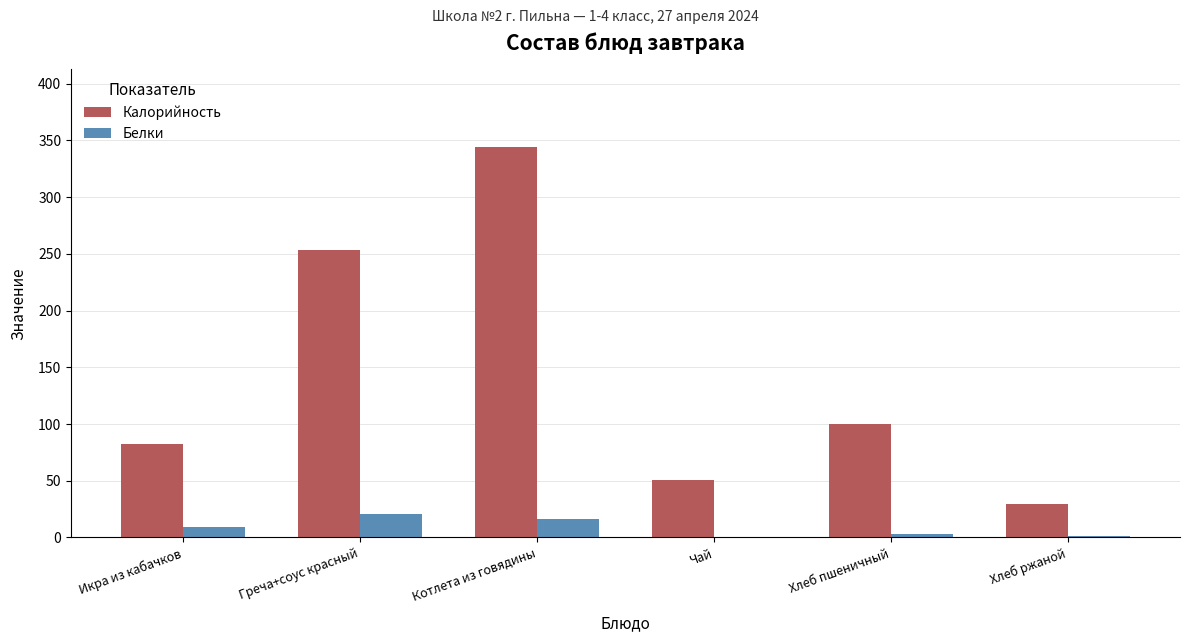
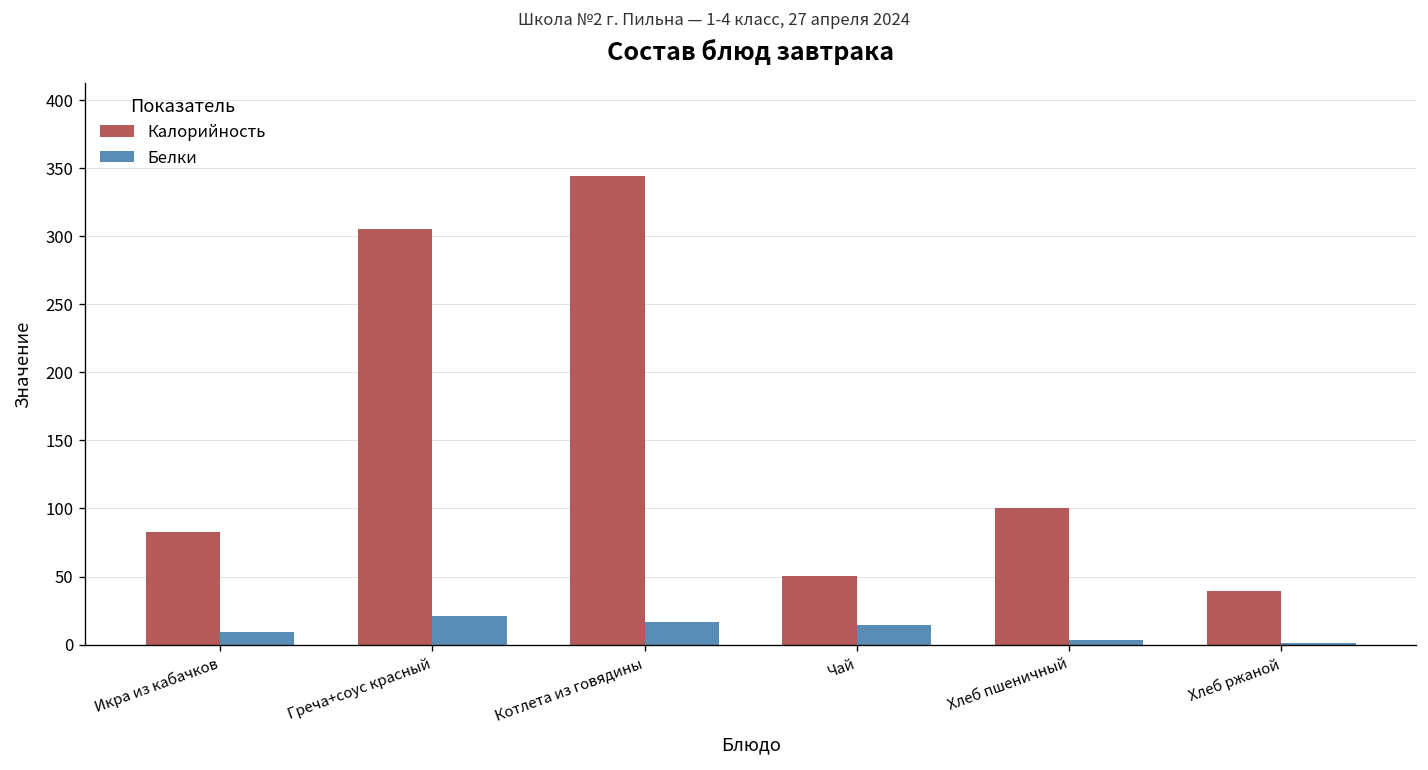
Калорийность, Греча+соус красный: 253 -> 305
Белки, Чай: 0 -> 14
Калорийность, Хлеб ржаной: 29 -> 40
